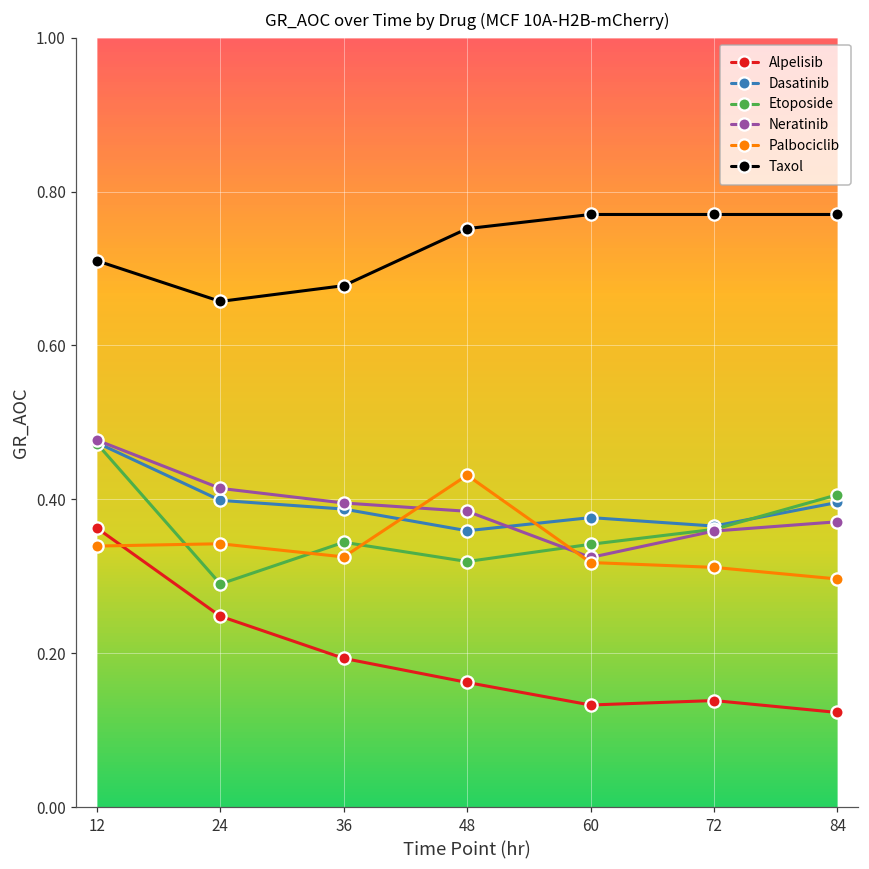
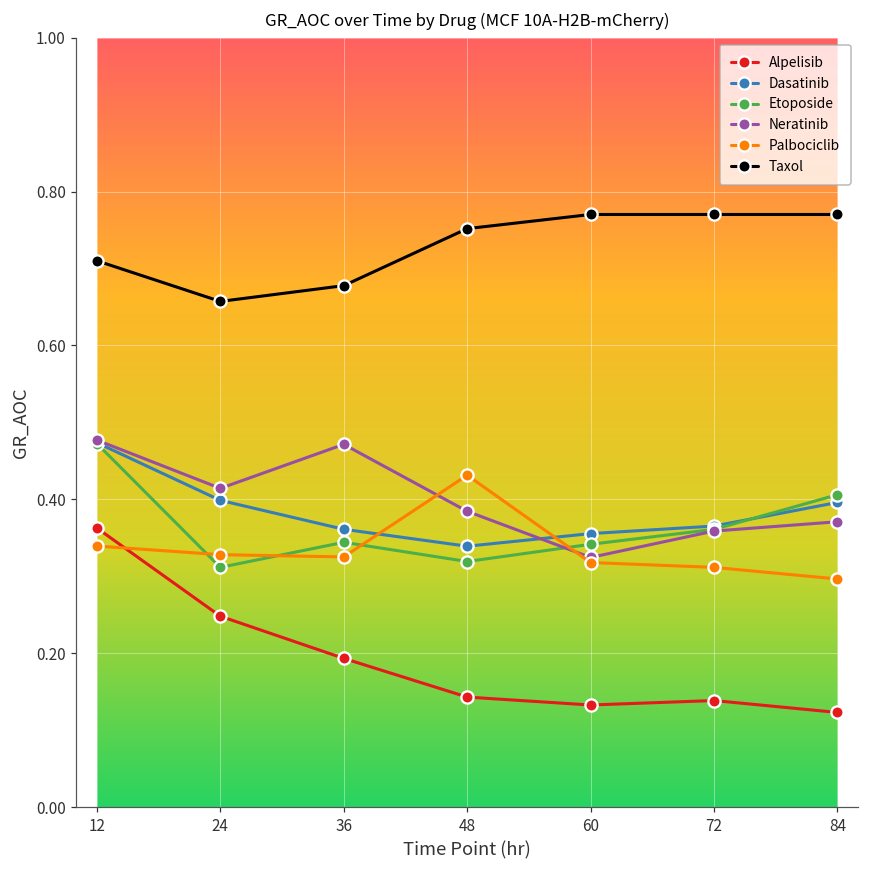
Etoposide, 24: 0.29 -> 0.31
Palbociclib, 24: 0.34 -> 0.33
Dasatinib, 36: 0.39 -> 0.36
Neratinib, 36: 0.40 -> 0.47
Alpelisib, 48: 0.16 -> 0.14
Dasatinib, 48: 0.36 -> 0.34
Dasatinib, 60: 0.38 -> 0.36
